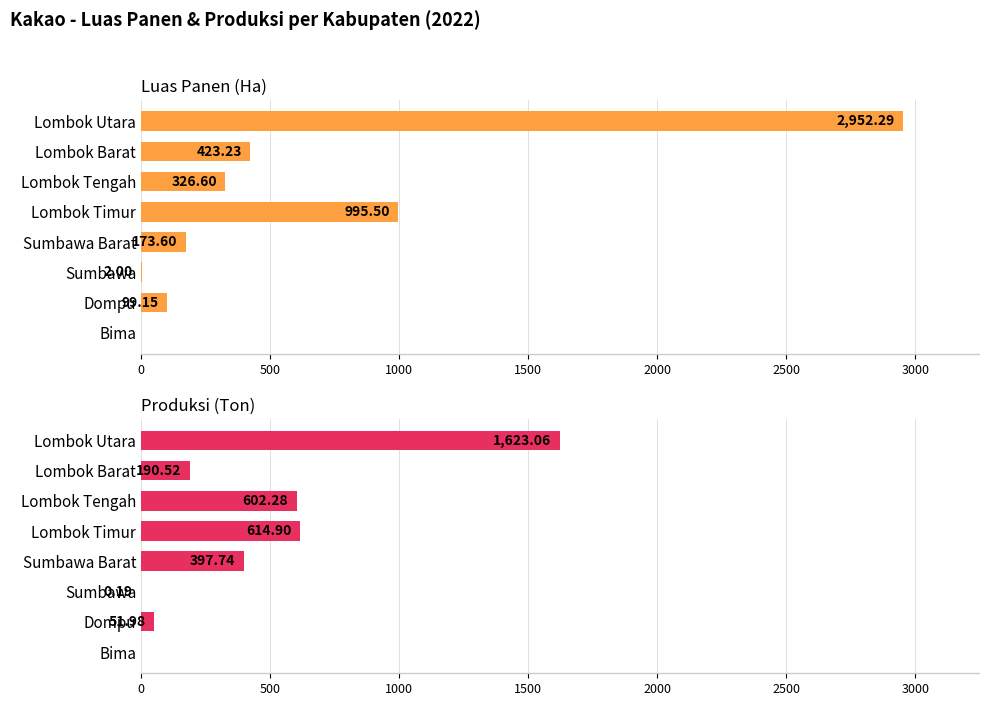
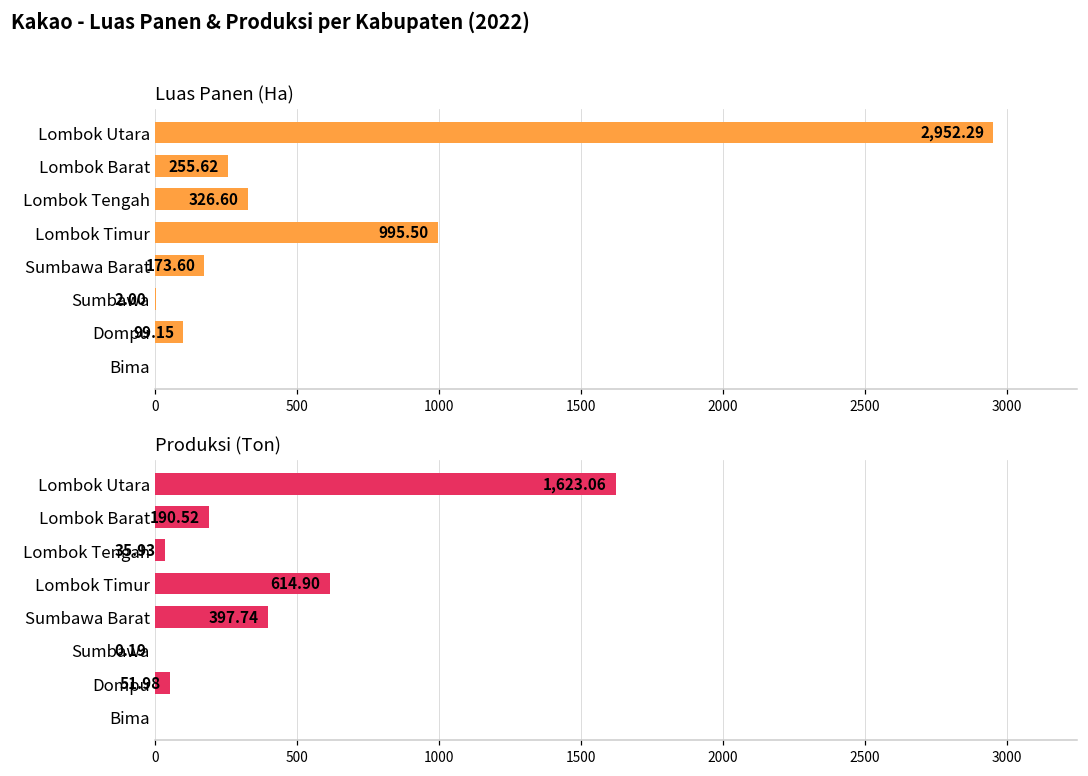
Luas Panen (Ha), Lombok Barat: 423.23 -> 255.62
Produksi (Ton), Lombok Tengah: 602.28 -> 35.93
